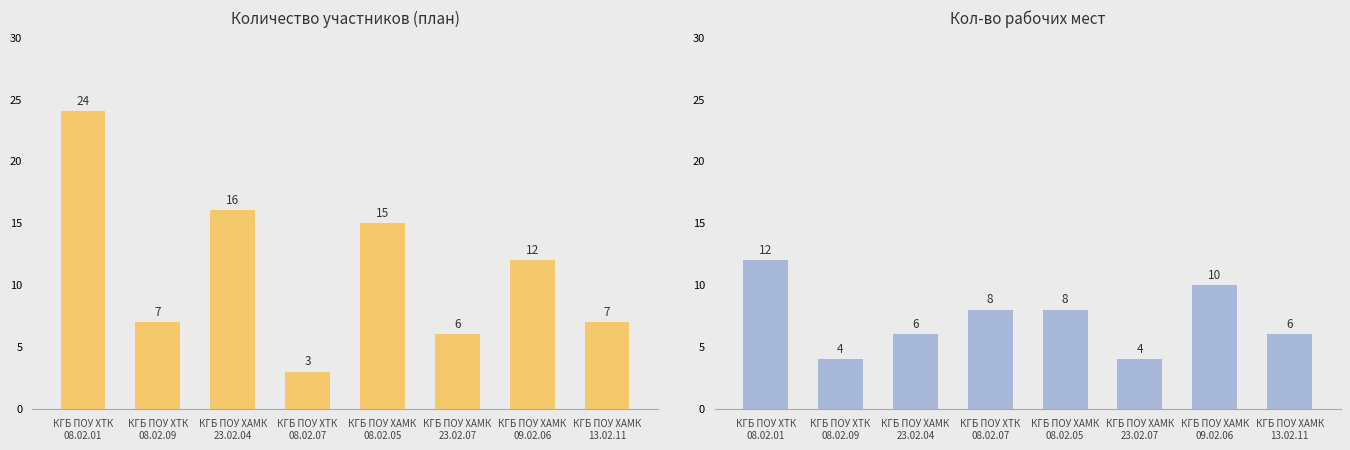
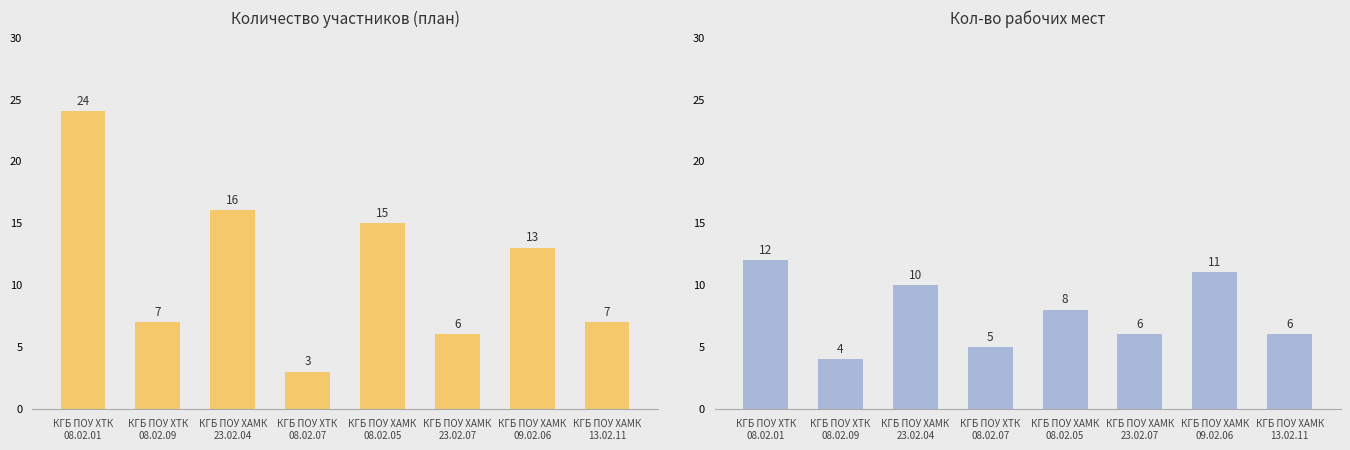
Количество участников (план), КГБ ПОУ ХАМК 09.02.06: 12 -> 13
Кол-во рабочих мест, КГБ ПОУ ХАМК 23.02.04: 6 -> 10
Кол-во рабочих мест, КГБ ПОУ ХТК 08.02.07: 8 -> 5
Кол-во рабочих мест, КГБ ПОУ ХАМК 23.02.07: 4 -> 6
Кол-во рабочих мест, КГБ ПОУ ХАМК 09.02.06: 10 -> 11
